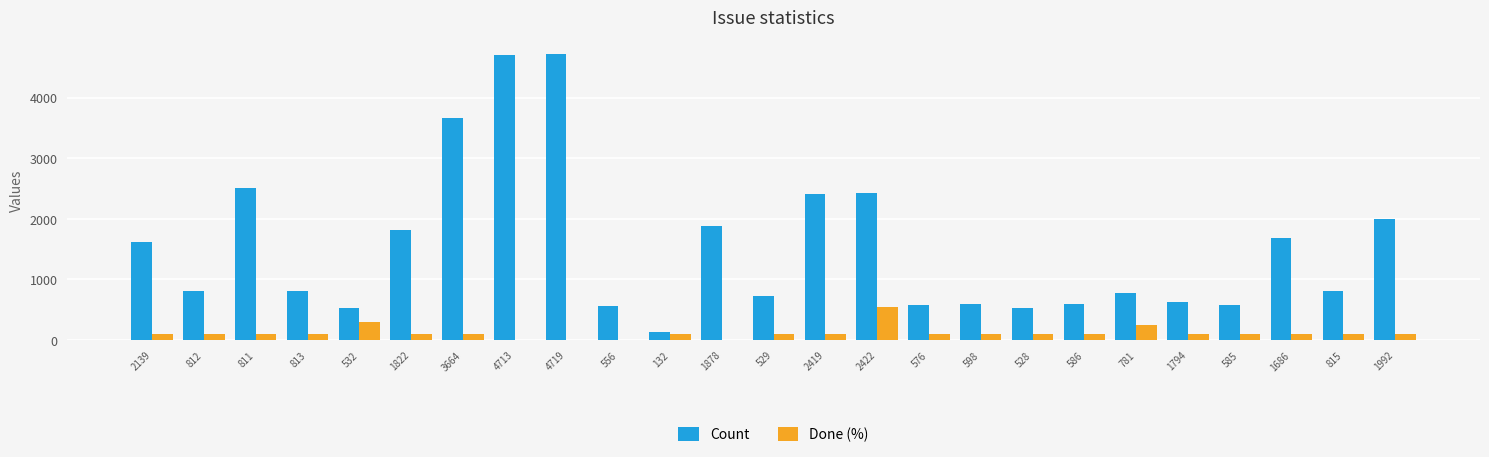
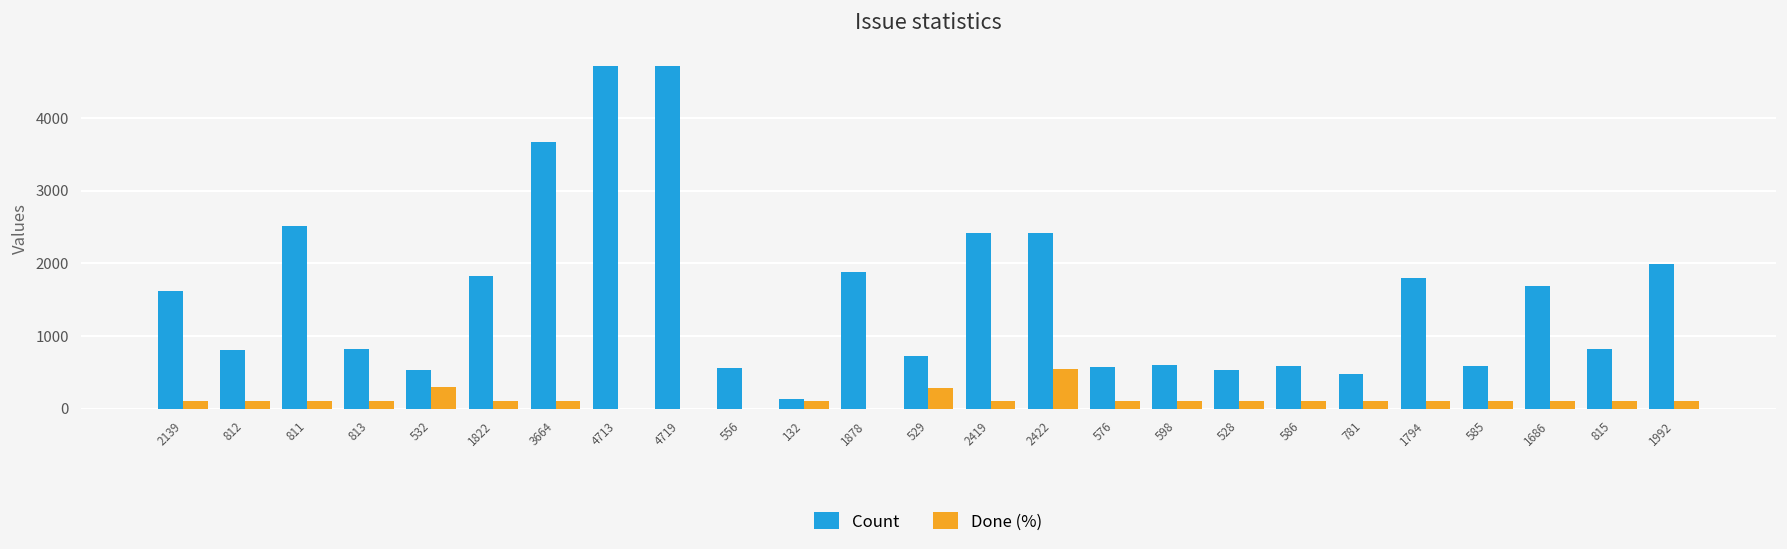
Done (%), 529: 100 -> 300
Count, 781: 800 -> 500
Done (%), 781: 200 -> 100
Count, 1794: 600 -> 1800
